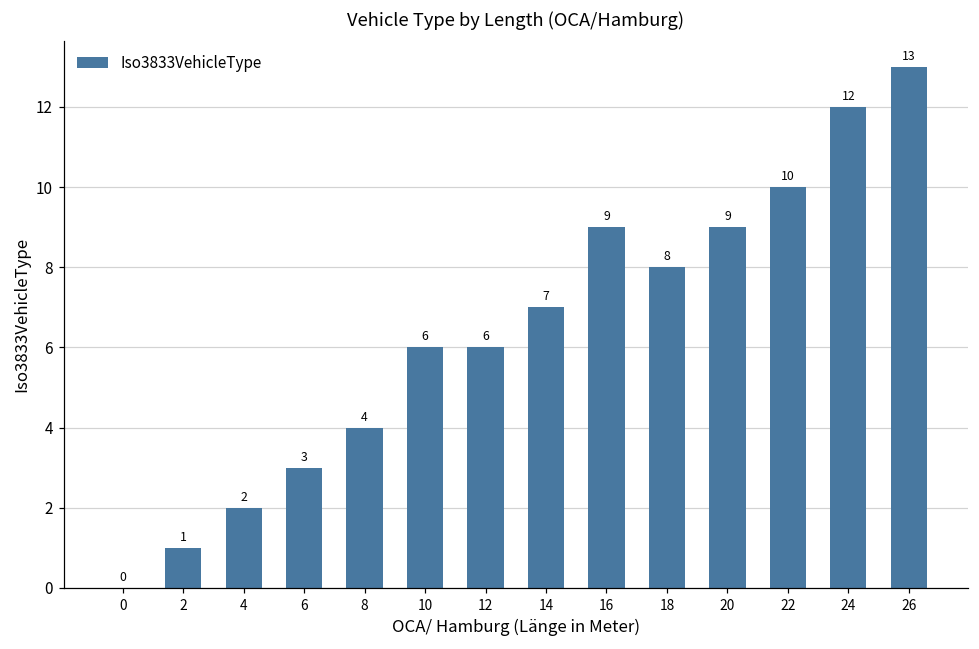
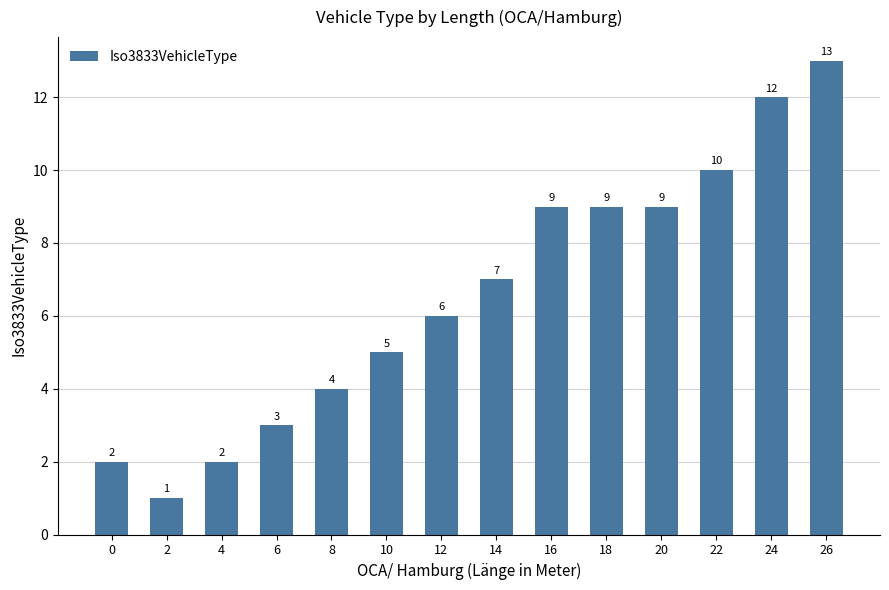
0: 0 -> 2
10: 6 -> 5
18: 8 -> 9
